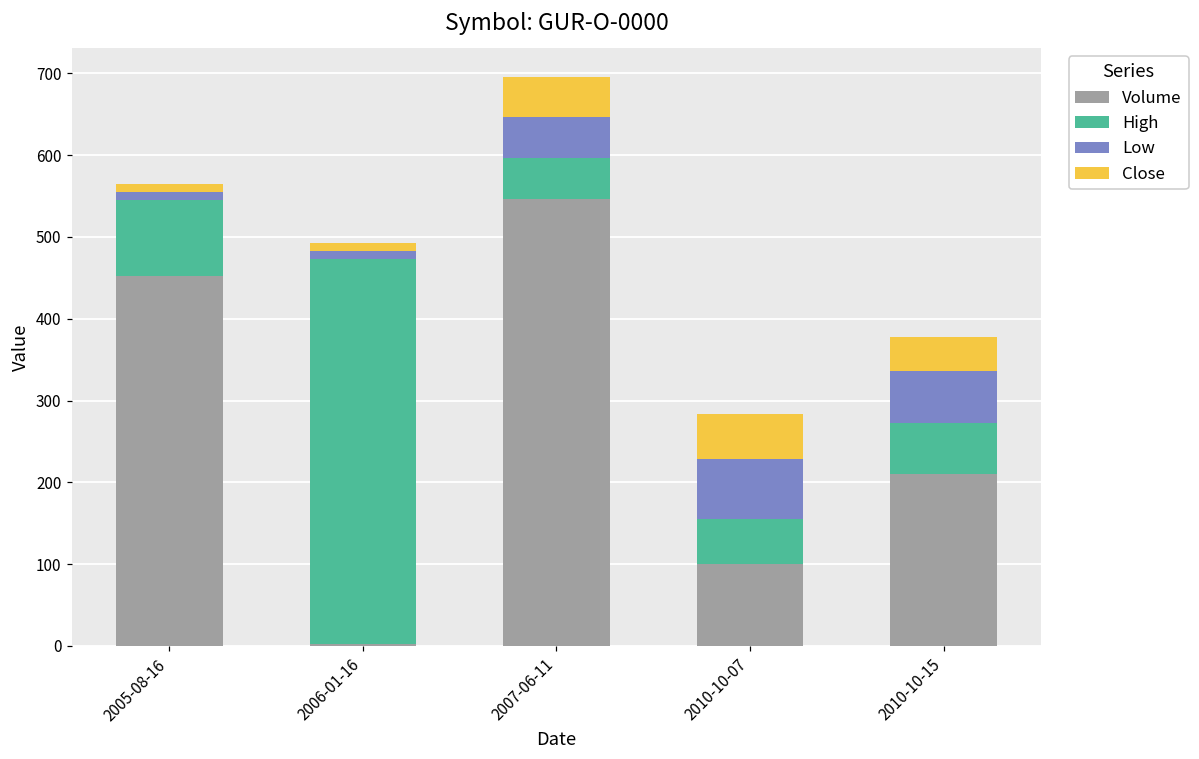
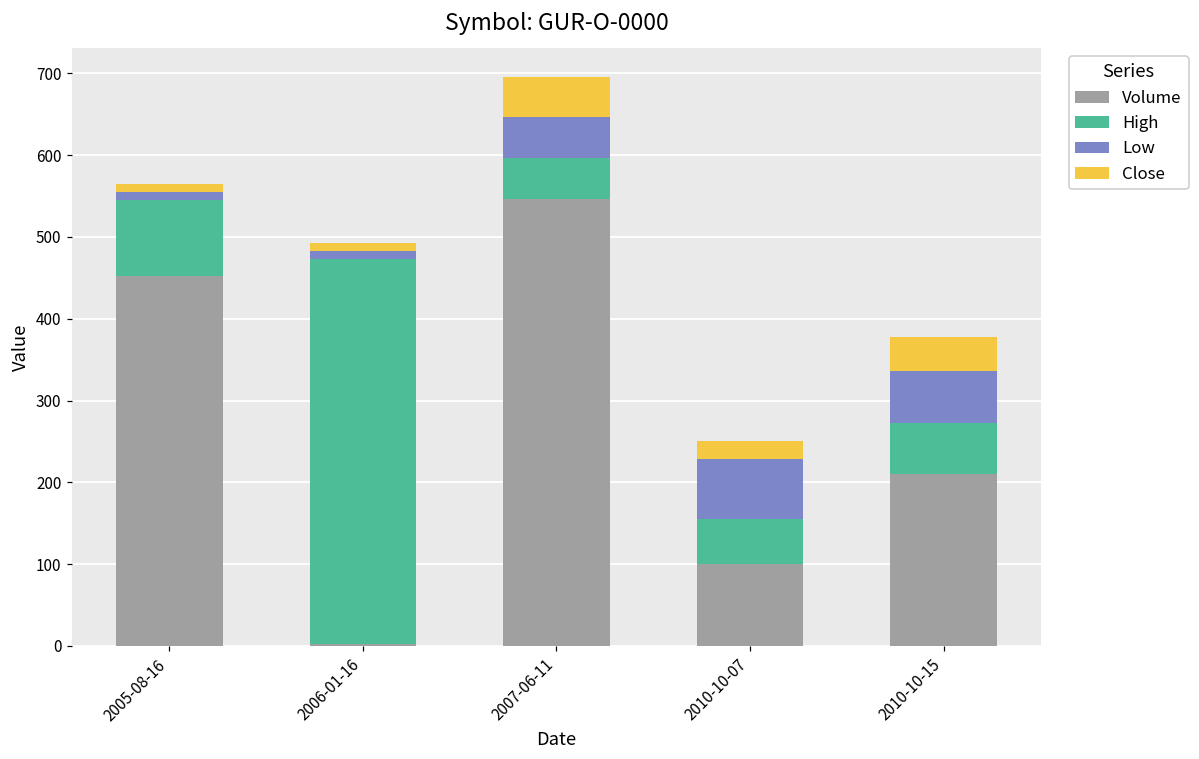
Close, 2010-10-07: 60 -> 20
